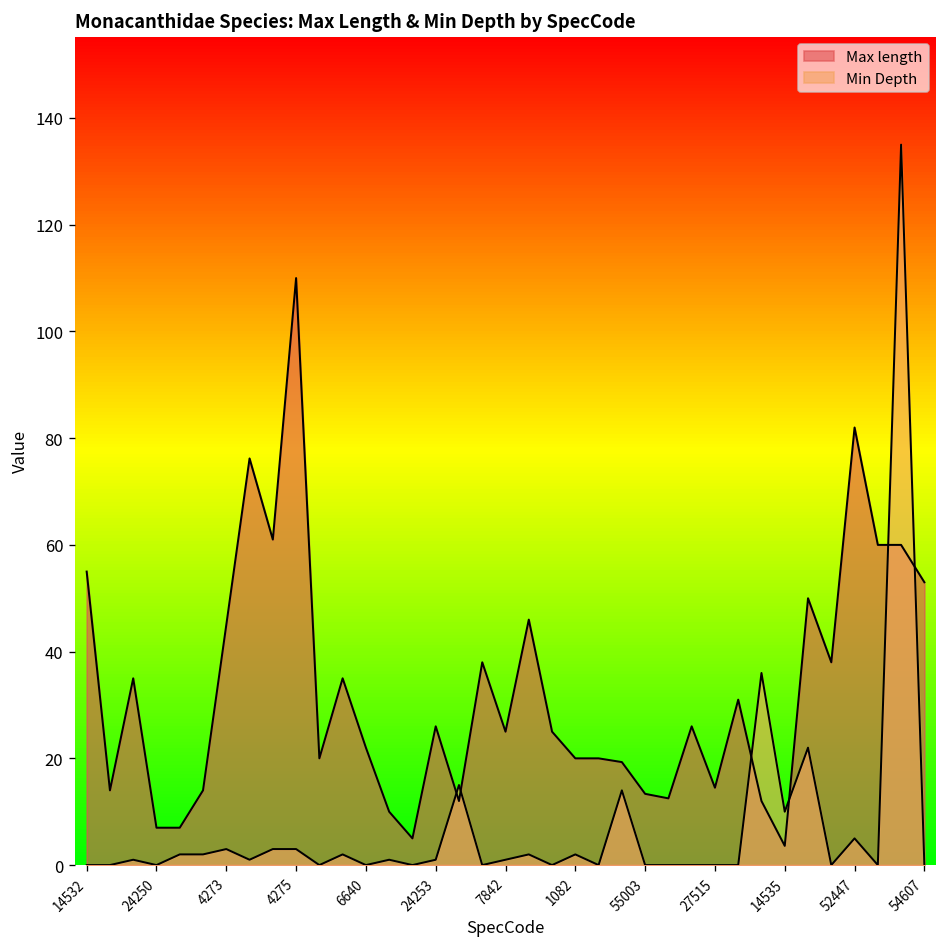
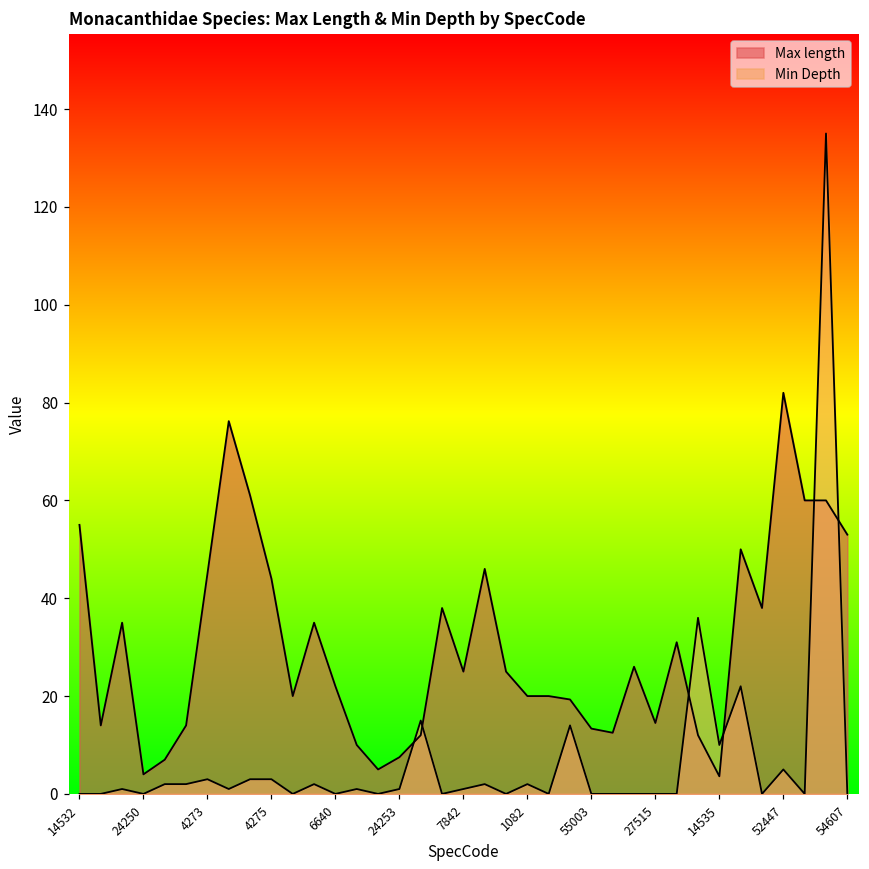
Max length, 24250: 7 -> 4
Max length, 4275: 110 -> 44
Max length, 24253: 26 -> 8
